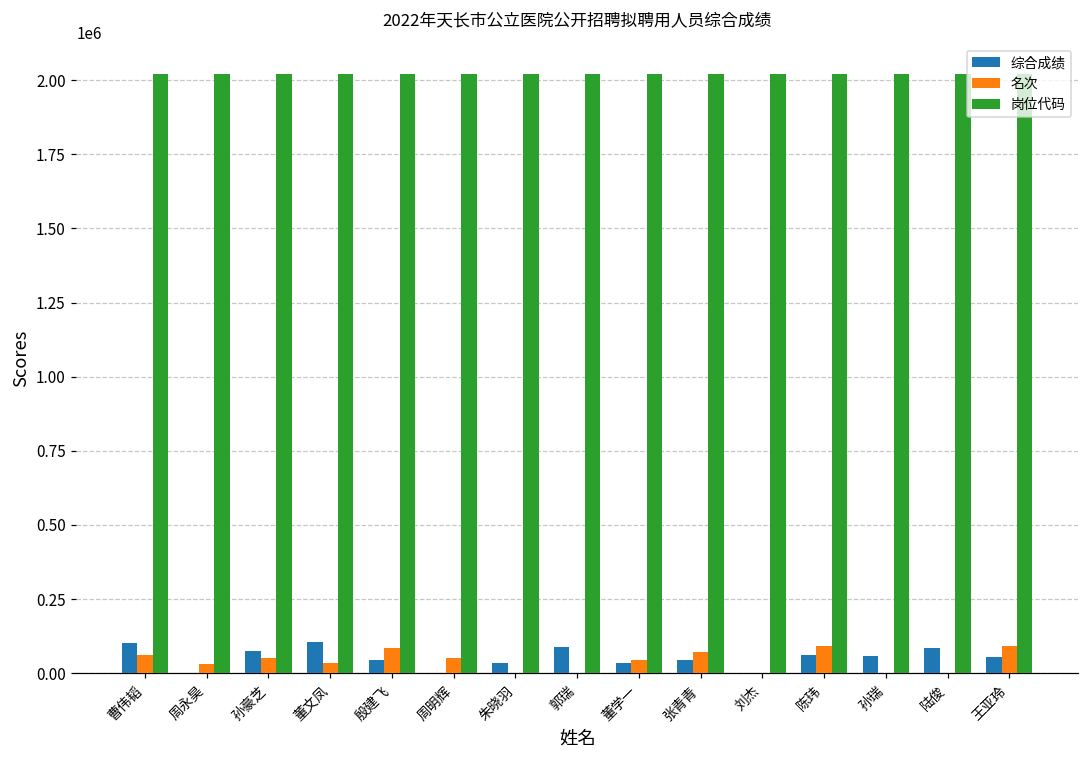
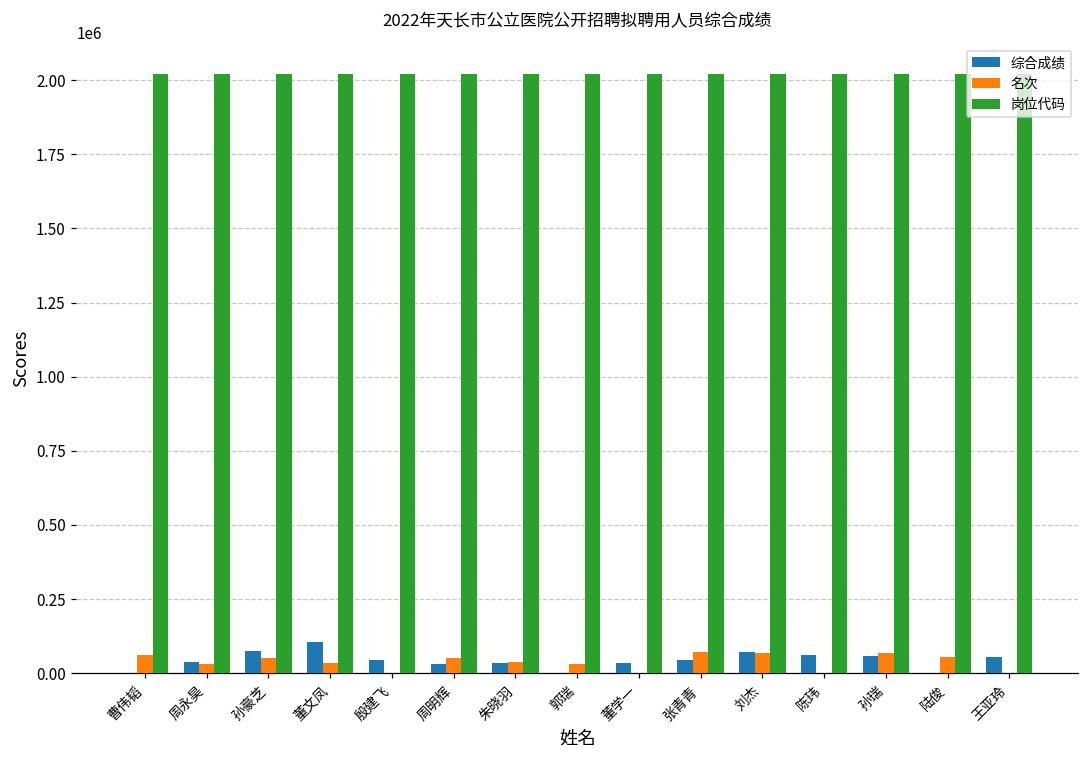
综合成绩, 曹伟韬: 100000 -> 0
综合成绩, 周永昊: 0 -> 40000
名次, 殷建飞: 90000 -> 0
综合成绩, 周明辉: 0 -> 30000
名次, 朱晓羽: 0 -> 40000
综合成绩, 郭瑞: 90000 -> 0
名次, 郭瑞: 0 -> 30000
名次, 董学一: 50000 -> 0
综合成绩, 刘杰: 0 -> 70000
名次, 刘杰: 0 -> 70000
名次, 陈玮: 90000 -> 0
名次, 孙瑞: 0 -> 70000
综合成绩, 陆俊: 80000 -> 0
名次, 陆俊: 0 -> 50000
名次, 王亚玲: 90000 -> 0
